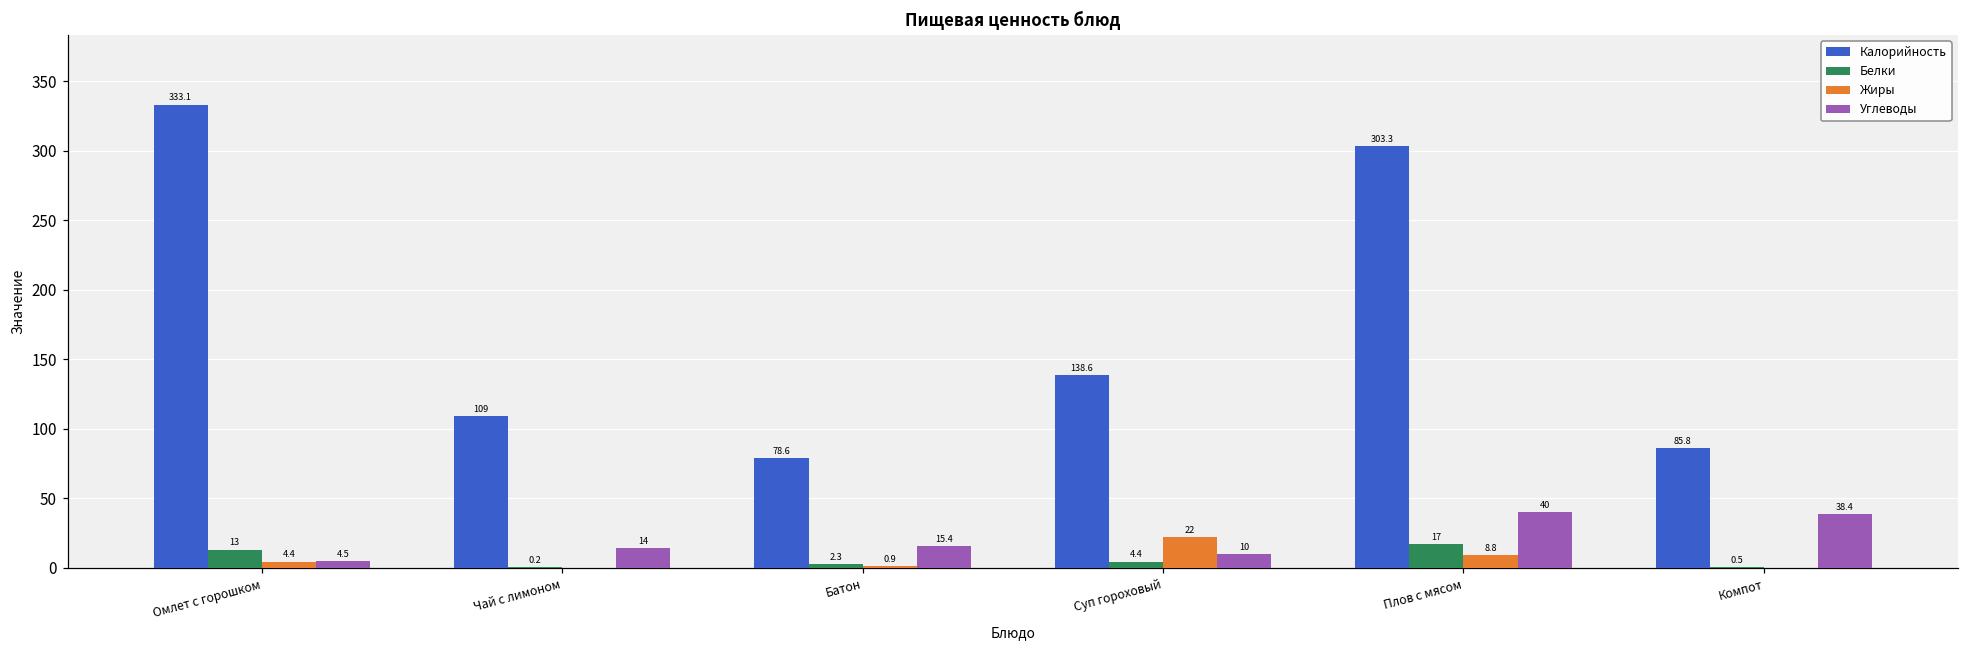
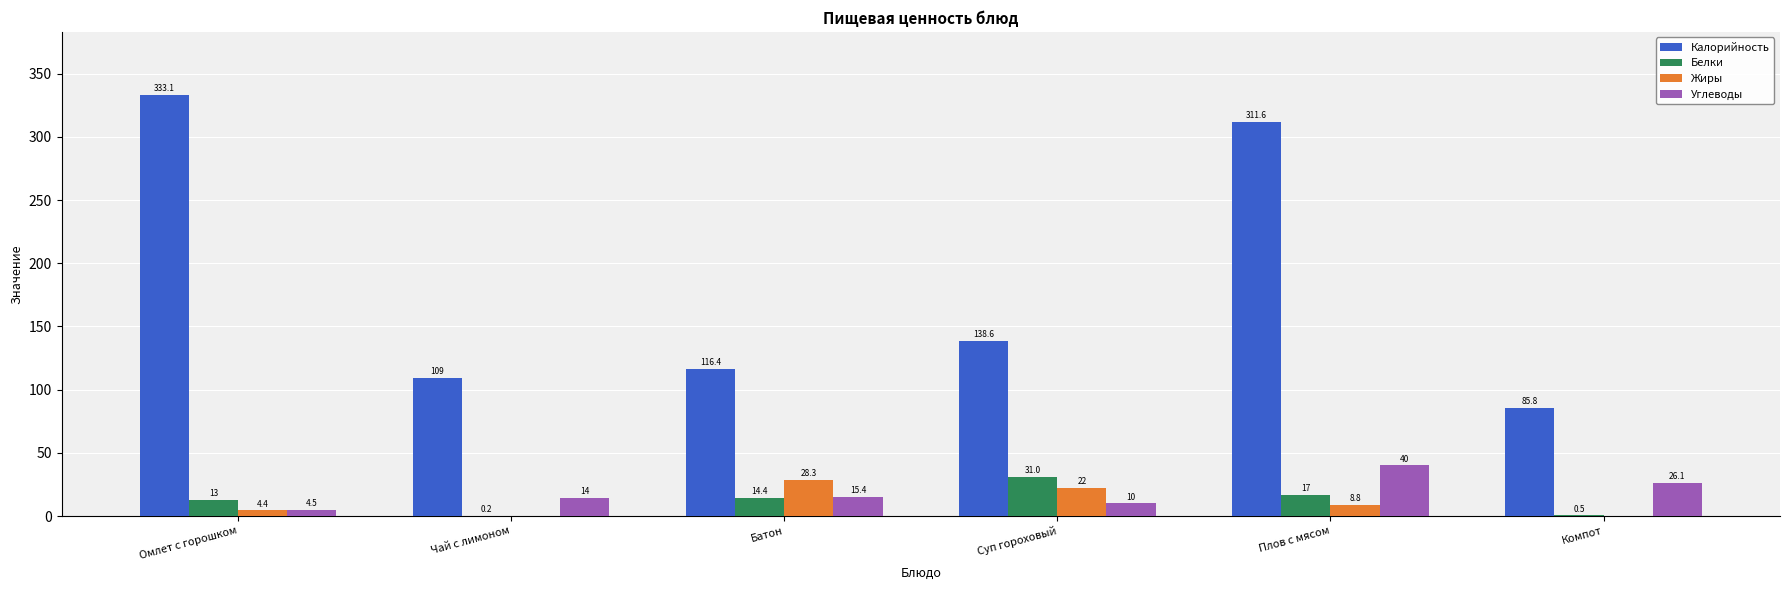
Калорийность, Батон: 78.6 -> 116.4
Белки, Батон: 2.3 -> 14.4
Жиры, Батон: 0.9 -> 28.3
Белки, Суп гороховый: 4.4 -> 31.0
Калорийность, Плов с мясом: 303.3 -> 311.6
Углеводы, Компот: 38.4 -> 26.1
